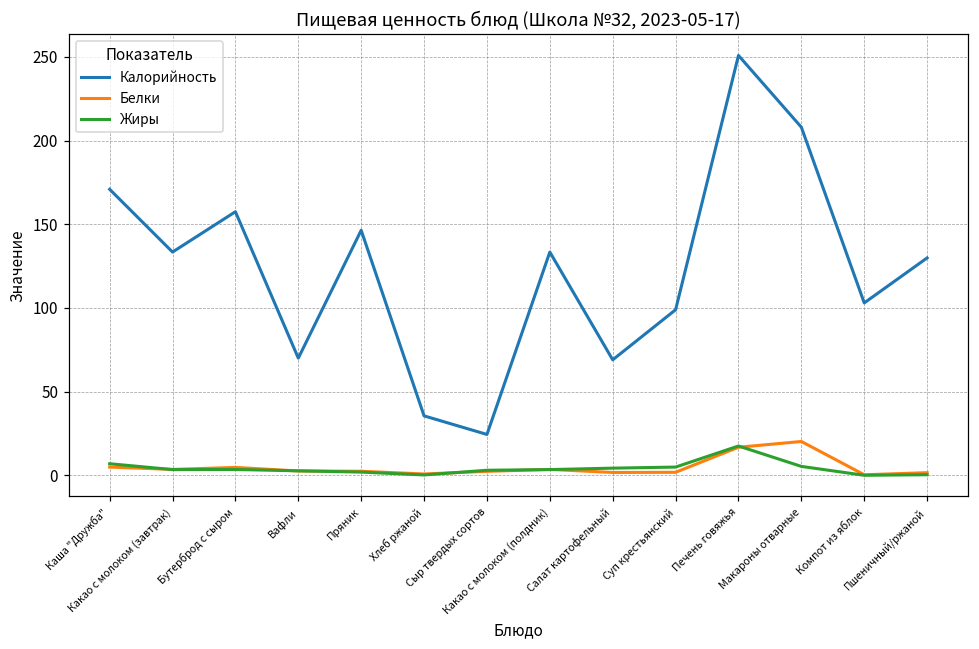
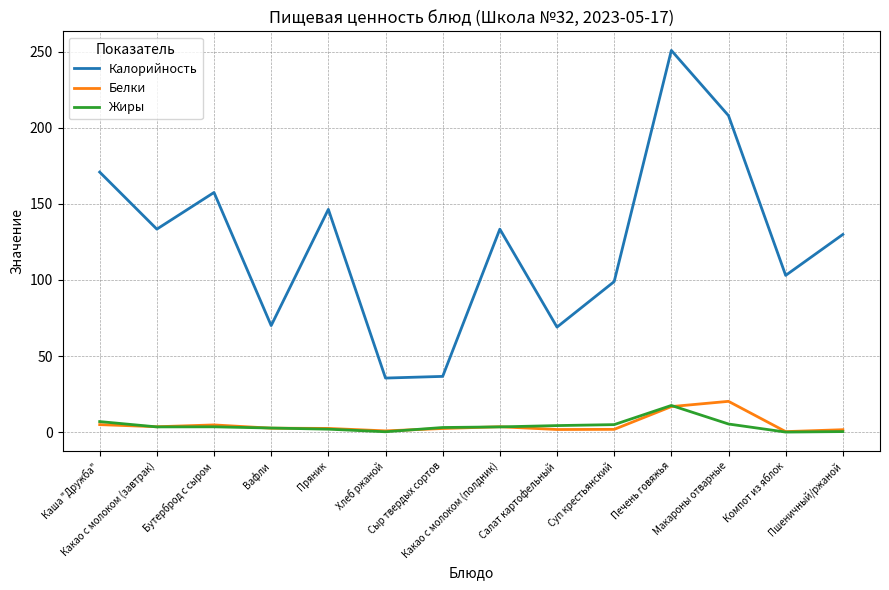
Калорийность, Сыр твердых сортов: 24 -> 37
